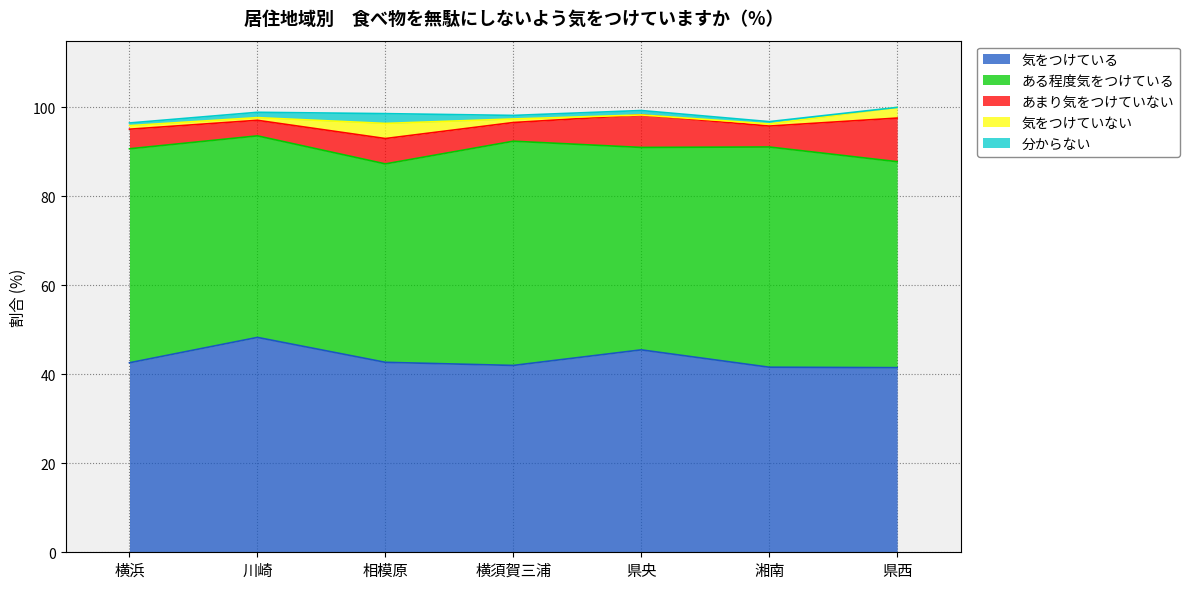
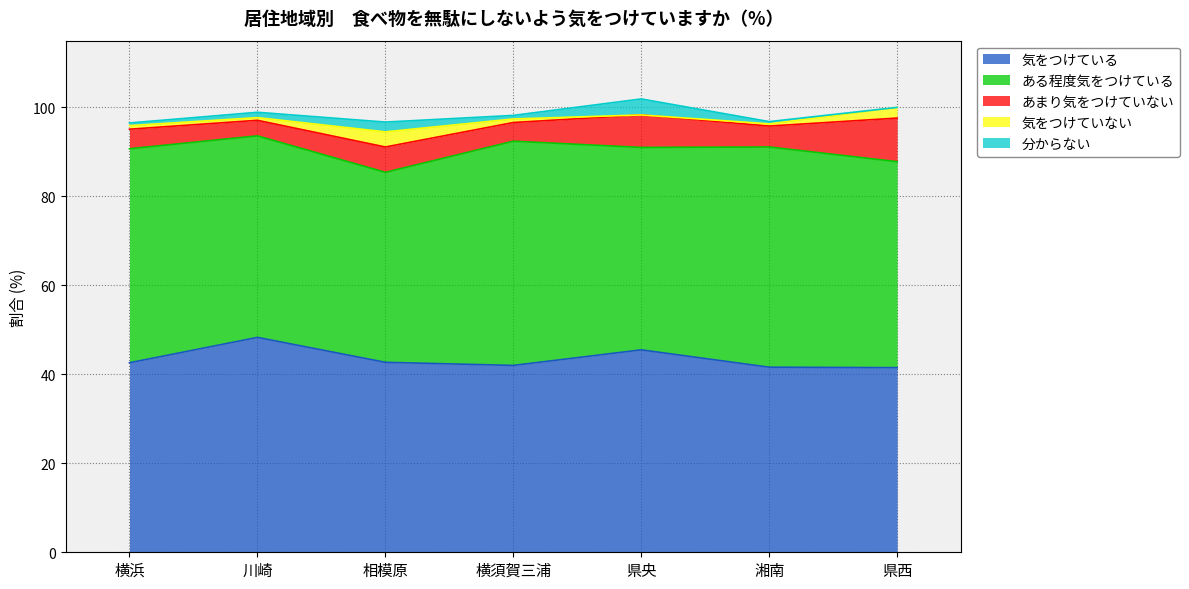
ある程度気をつけている, 相模原: 45 -> 43
分からない, 県央: 1 -> 4
